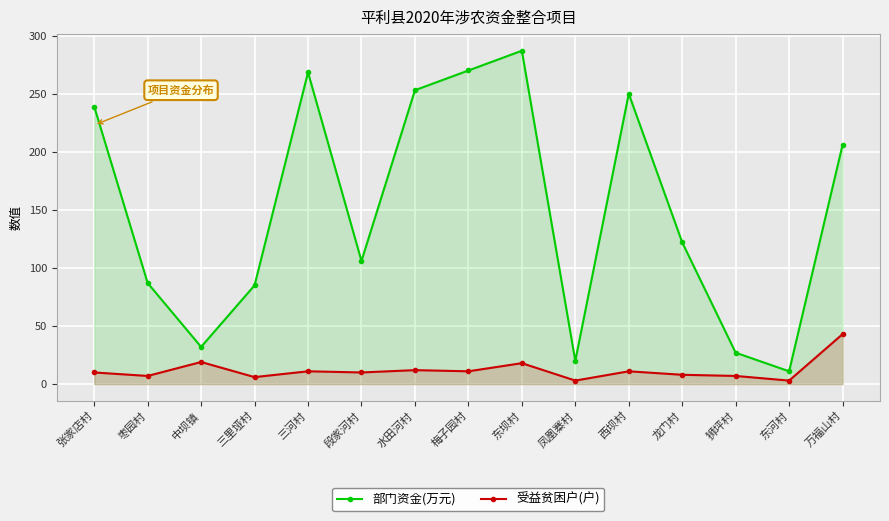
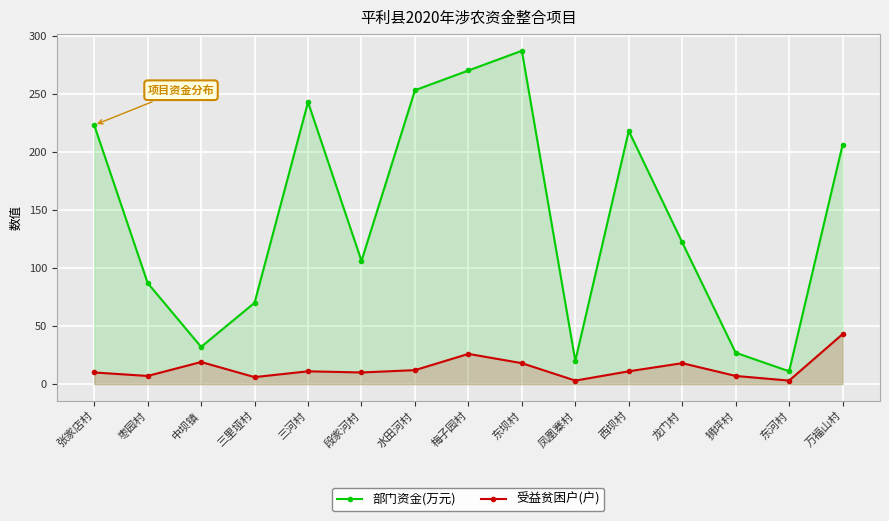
部门资金(万元), 张家店村: 239 -> 223
部门资金(万元), 三里垭村: 85 -> 70
部门资金(万元), 三河村: 268 -> 243
受益贫困户(户), 梅子园村: 11 -> 26
部门资金(万元), 西坝村: 250 -> 218
受益贫困户(户), 龙门村: 8 -> 18
